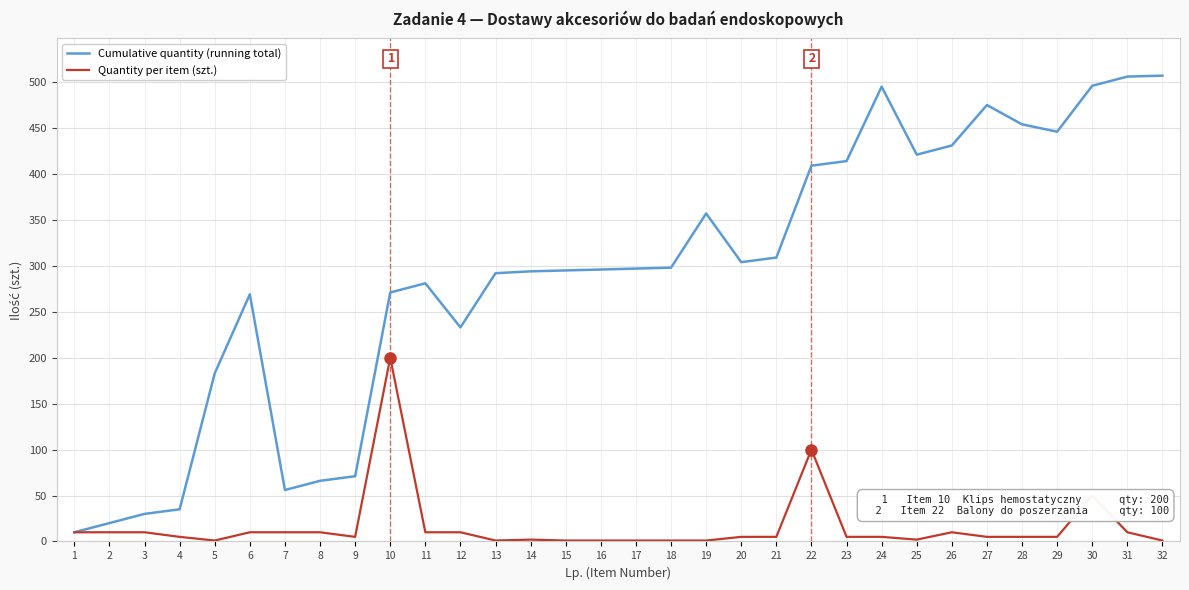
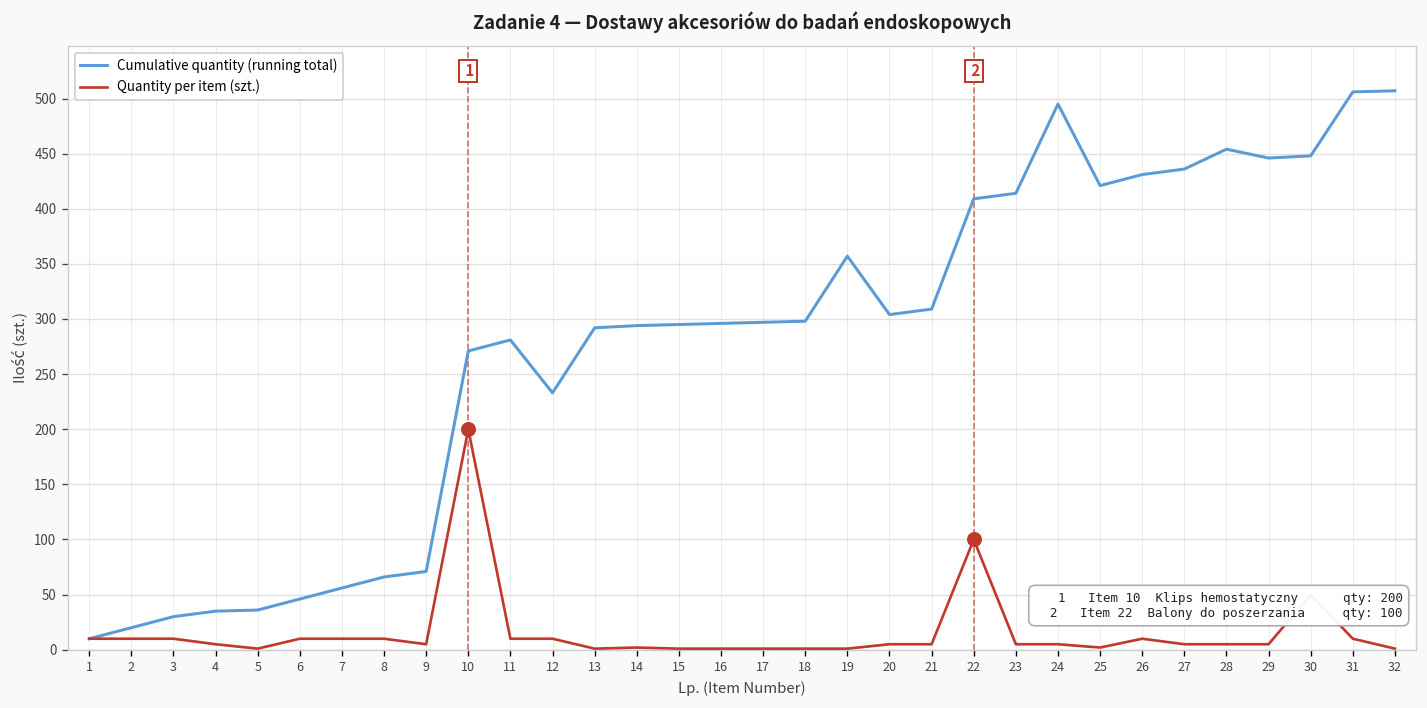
Cumulative quantity (running total), 5: 180 -> 40
Cumulative quantity (running total), 6: 270 -> 50
Cumulative quantity (running total), 27: 480 -> 440
Cumulative quantity (running total), 30: 500 -> 450
